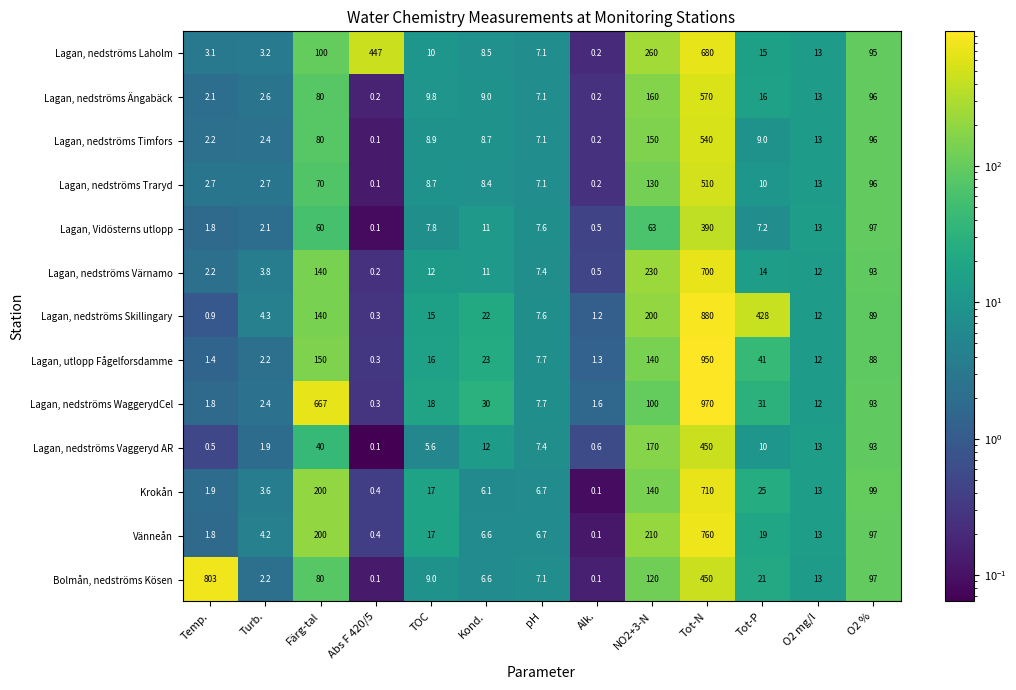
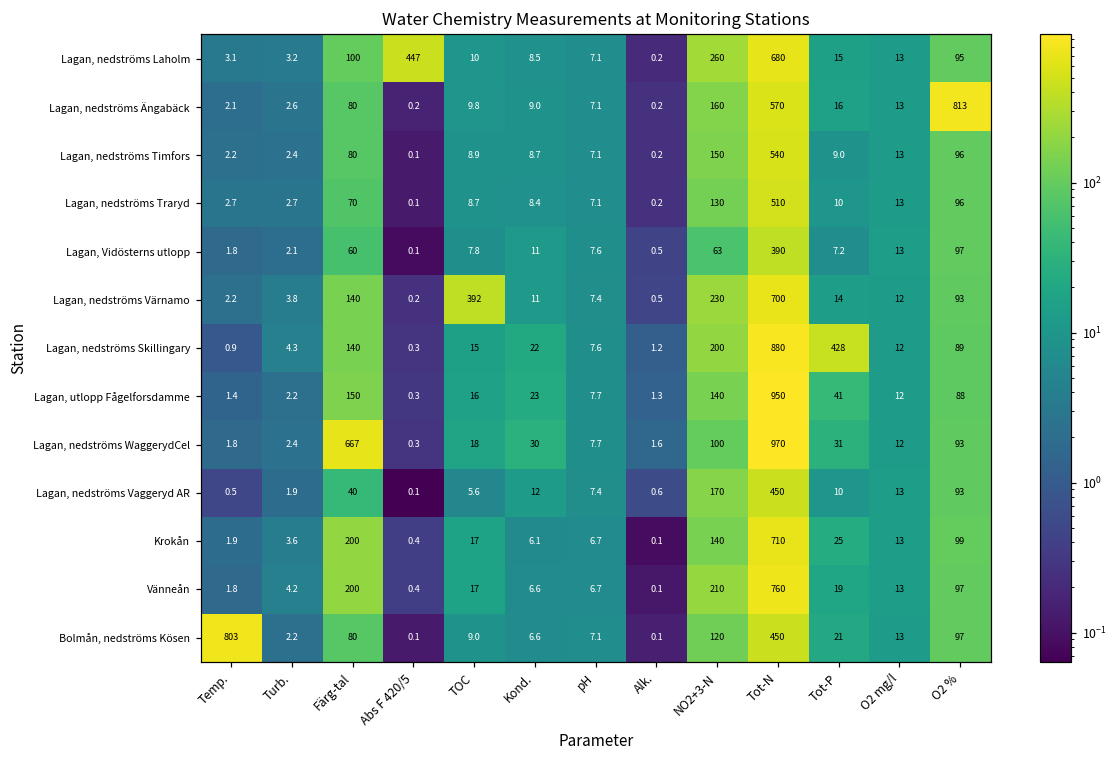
Lagan, nedströms Ängabäck, O2 %: 96 -> 813
Lagan, nedströms Värnamo, TOC: 12 -> 392
